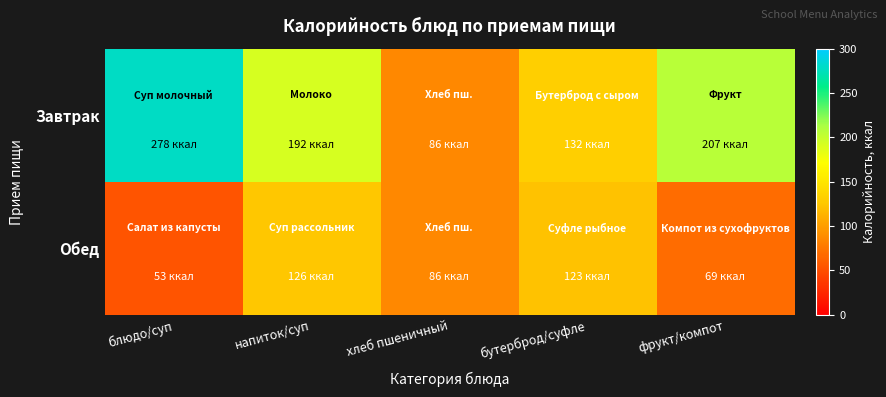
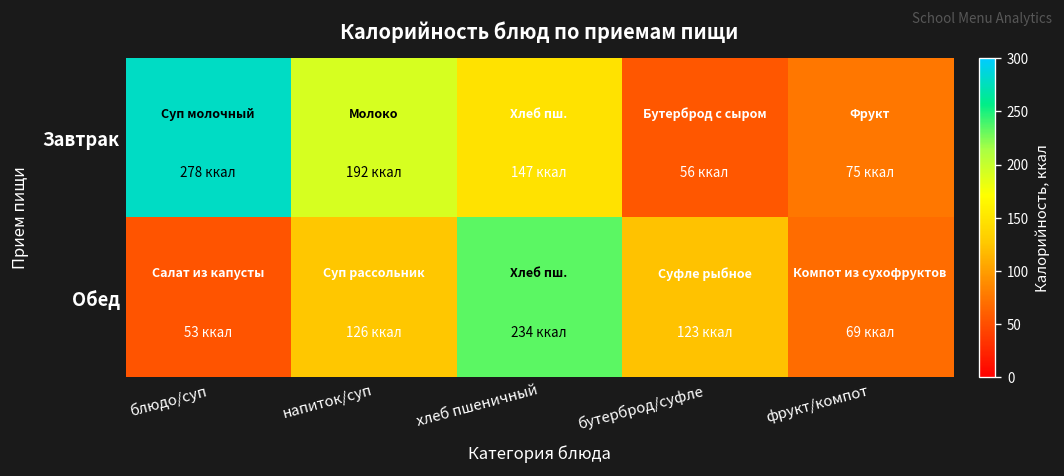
Завтрак, хлеб пшеничный: 86 -> 147
Завтрак, бутерброд/суфле: 132 -> 56
Завтрак, фрукт/компот: 207 -> 75
Обед, хлеб пшеничный: 86 -> 234
